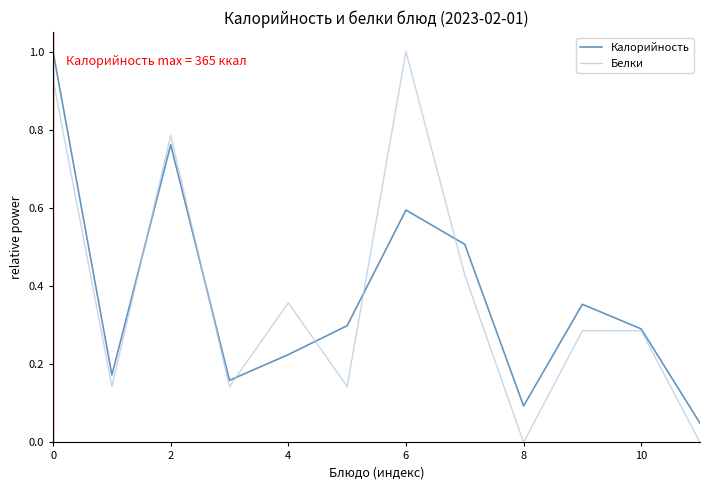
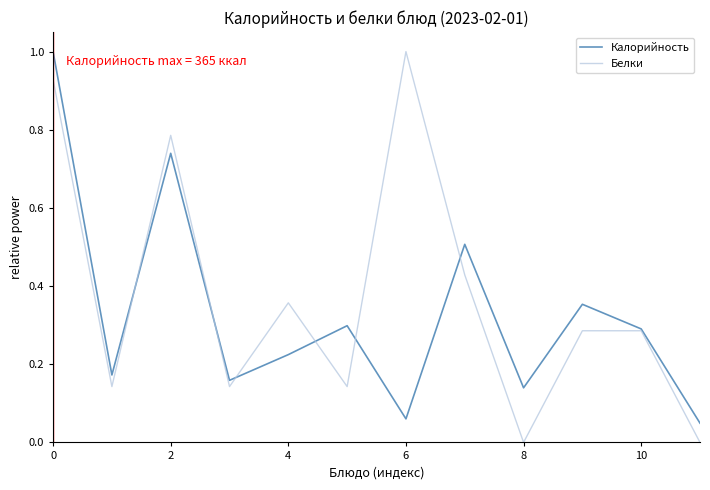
Калорийность, 2: 0.76 -> 0.74
Калорийность, 6: 0.59 -> 0.06
Калорийность, 8: 0.09 -> 0.14
